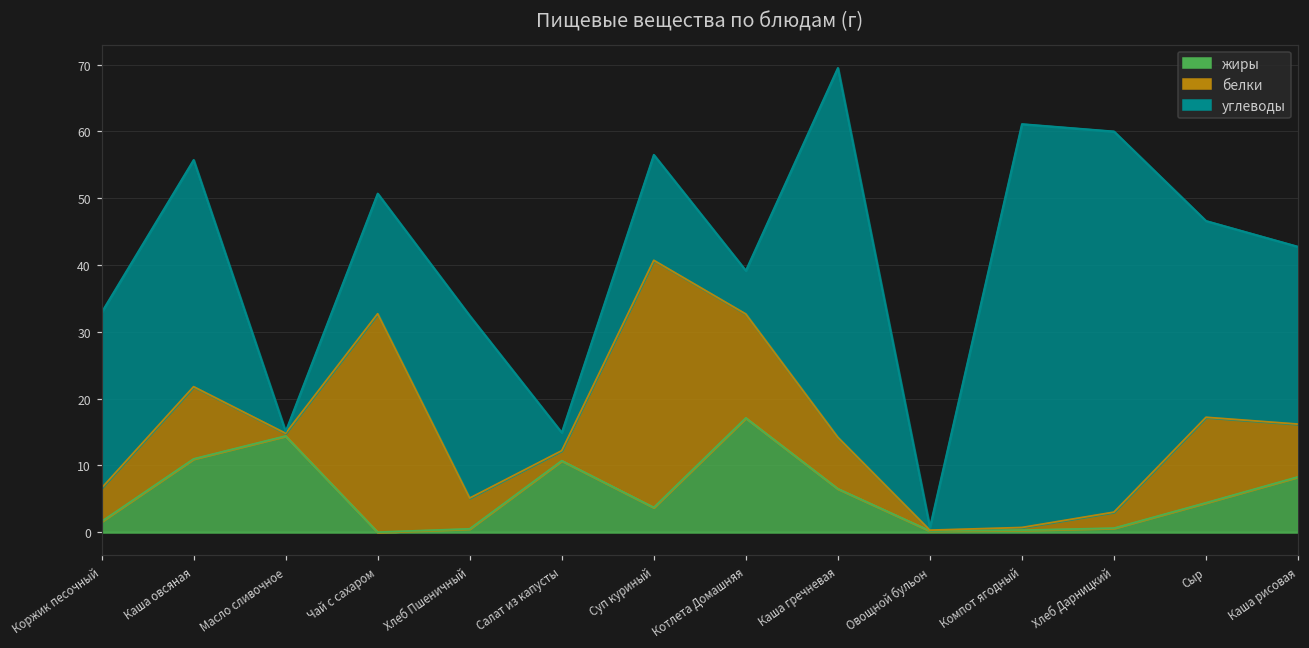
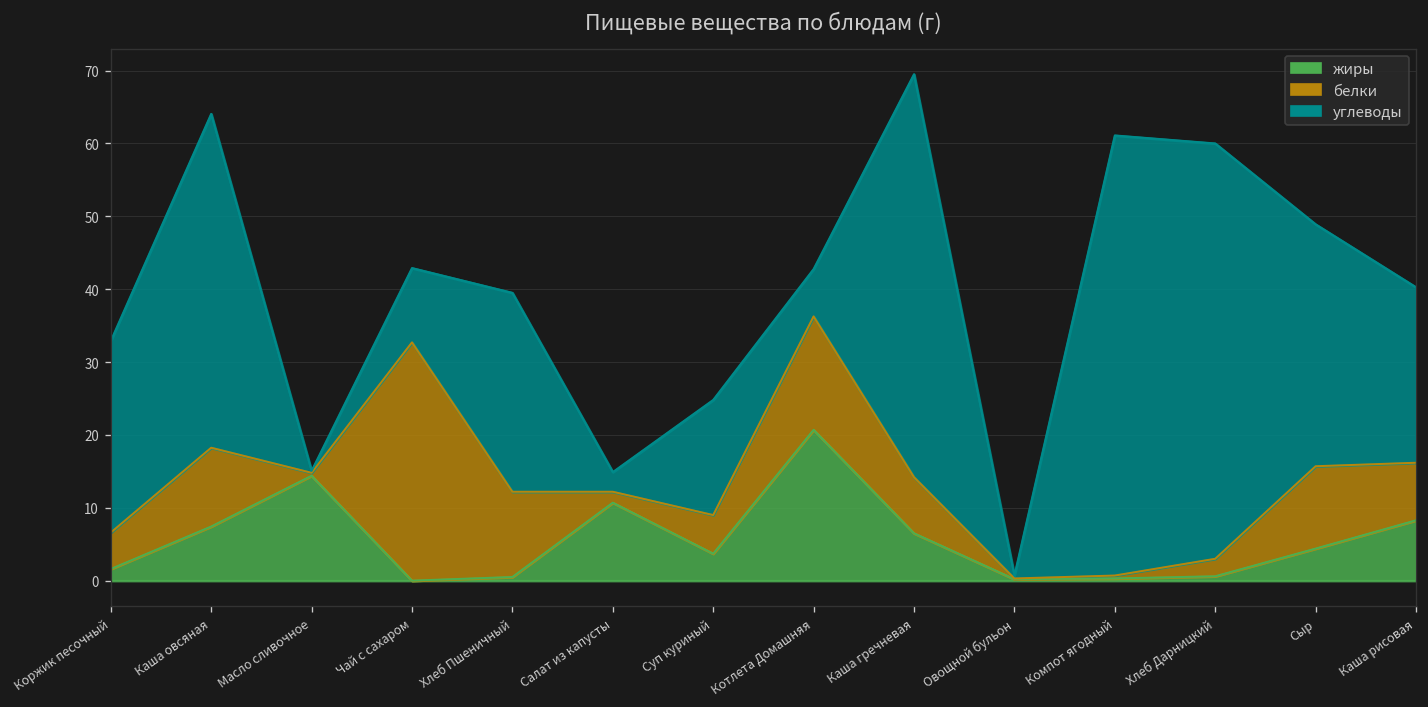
жиры, Каша овсяная: 11 -> 7
углеводы, Каша овсяная: 34 -> 46
углеводы, Чай с сахаром: 18 -> 10
белки, Хлеб Пшеничный: 5 -> 12
белки, Суп куриный: 37 -> 5
жиры, Котлета Домашняя: 17 -> 21
белки, Сыр: 13 -> 11
углеводы, Сыр: 29 -> 33
углеводы, Каша рисовая: 27 -> 24
